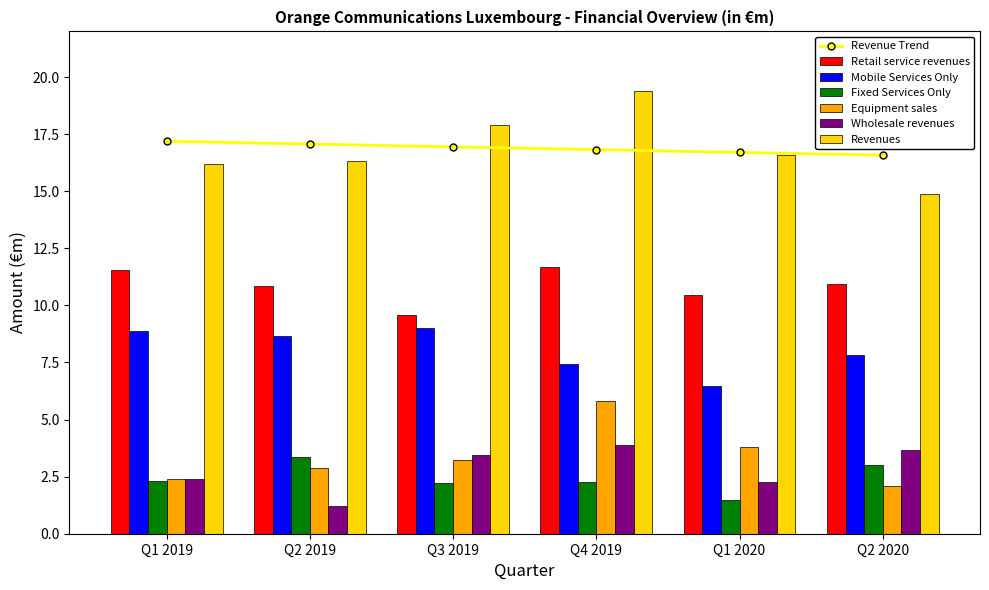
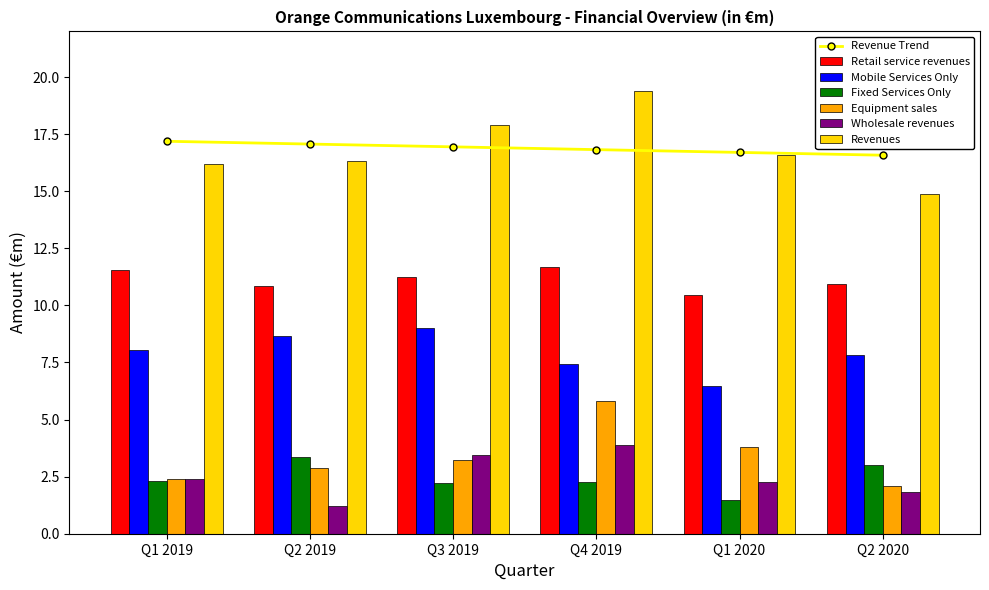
Mobile Services Only, Q1 2019: 8.9 -> 8.1
Retail service revenues, Q3 2019: 9.6 -> 11.2
Wholesale revenues, Q2 2020: 3.7 -> 1.8
